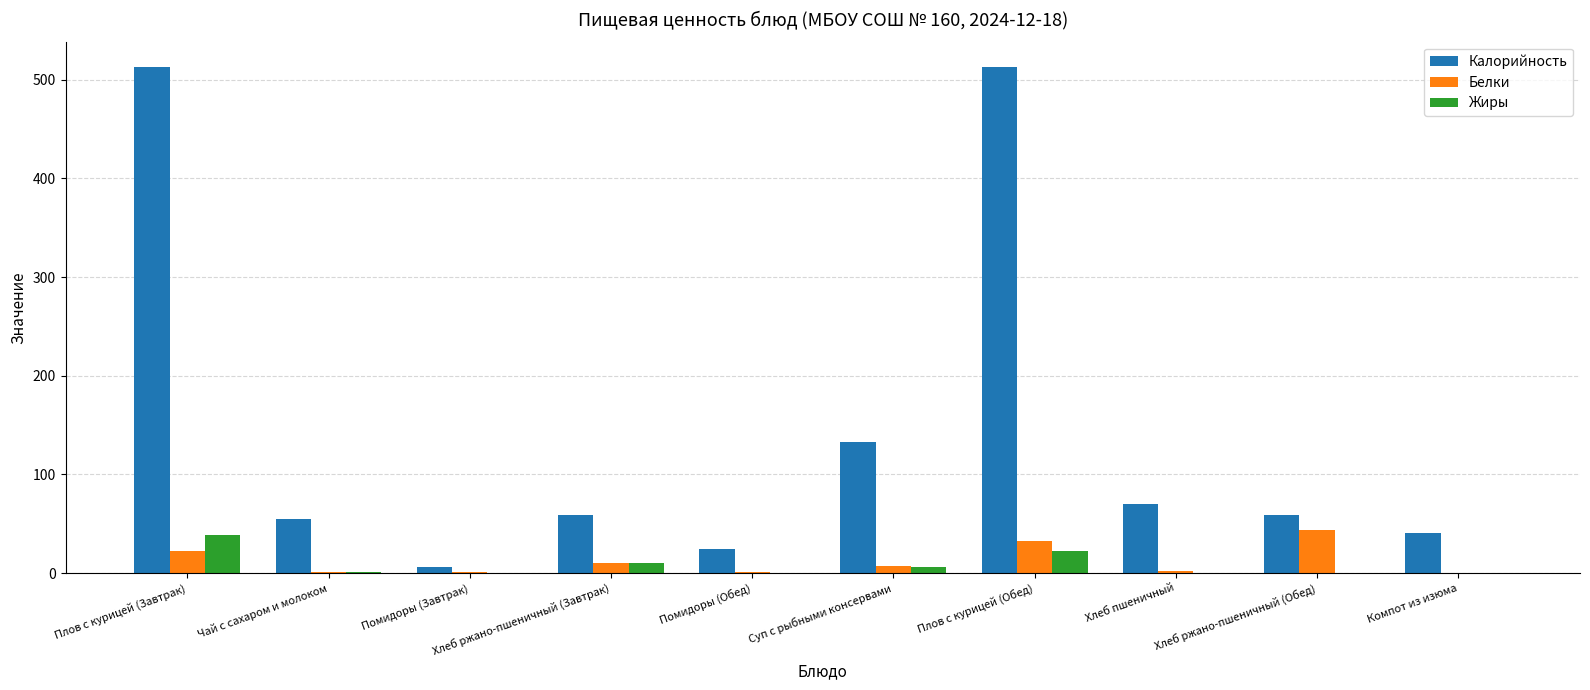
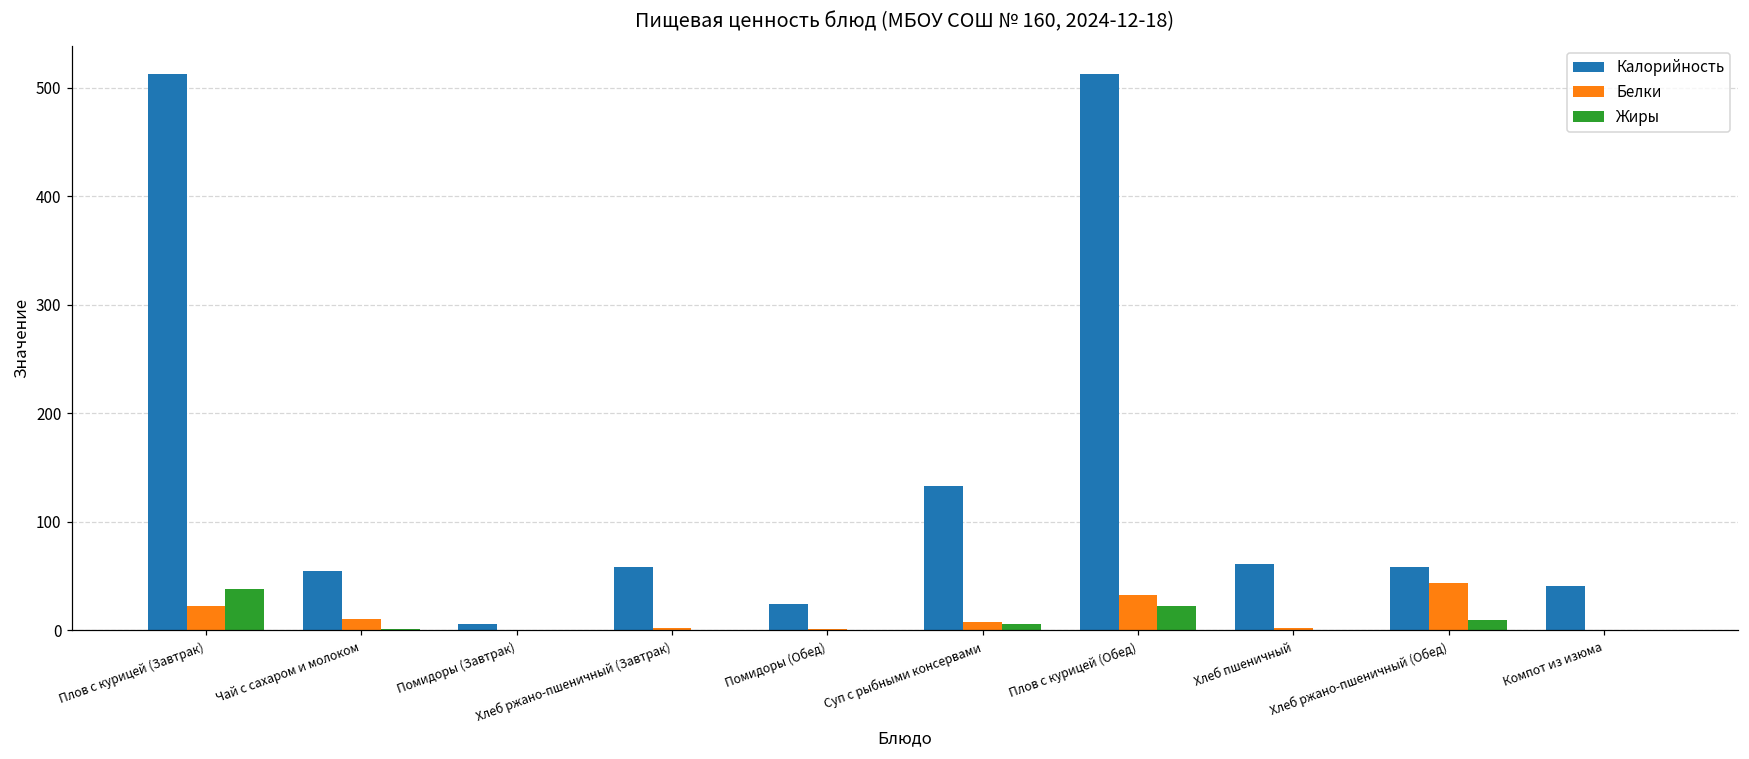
Белки, Чай с сахаром и молоком: 0 -> 10
Белки, Хлеб ржано-пшеничный (Завтрак): 10 -> 0
Жиры, Хлеб ржано-пшеничный (Завтрак): 10 -> 0
Калорийность, Хлеб пшеничный: 70 -> 60
Жиры, Хлеб ржано-пшеничный (Обед): 0 -> 10
